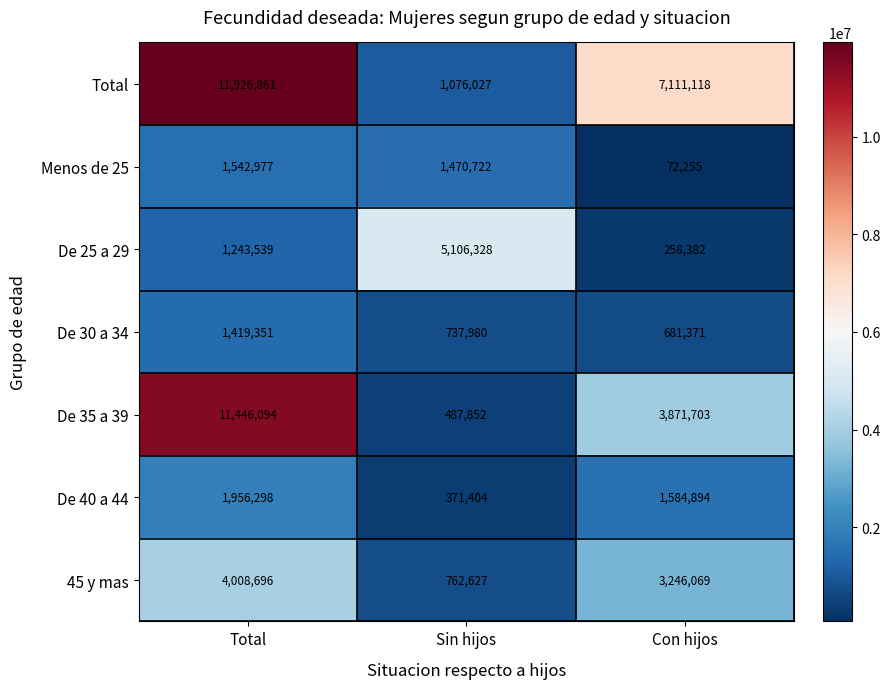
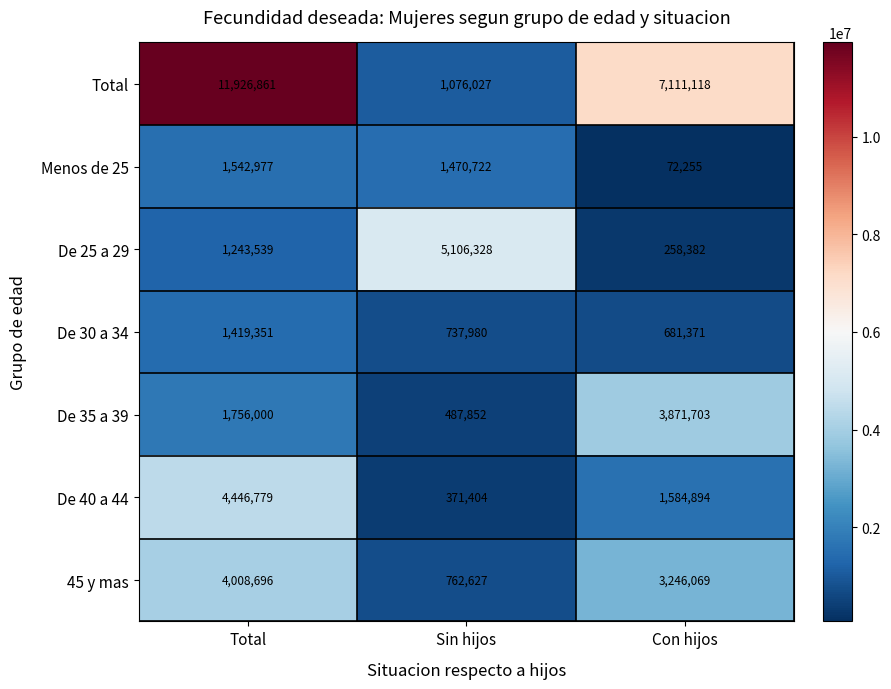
De 35 a 39, Total: 11,446,094 -> 1,756,000
De 40 a 44, Total: 1,956,298 -> 4,446,779
